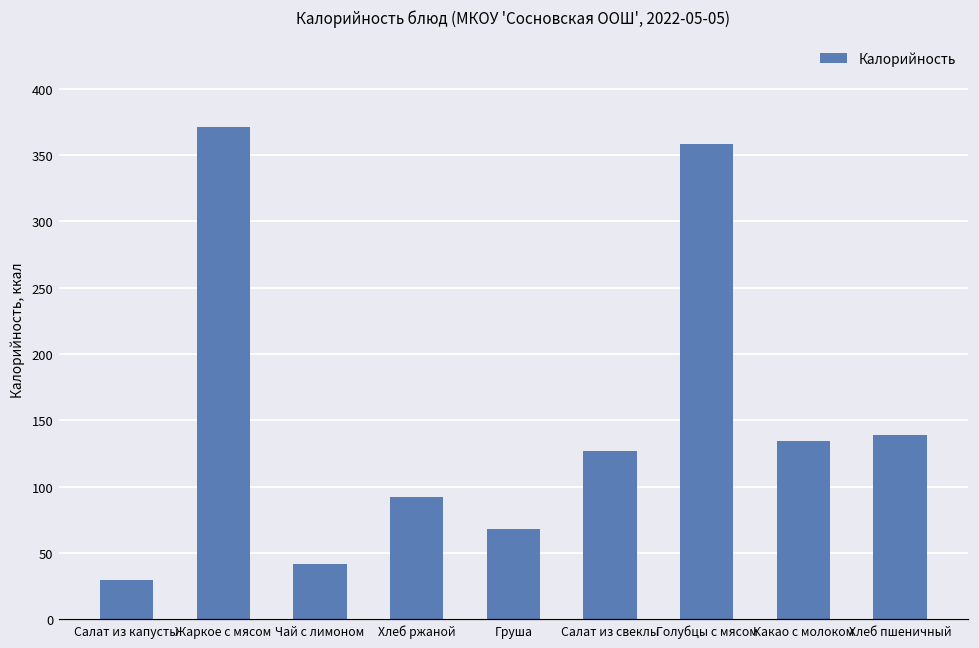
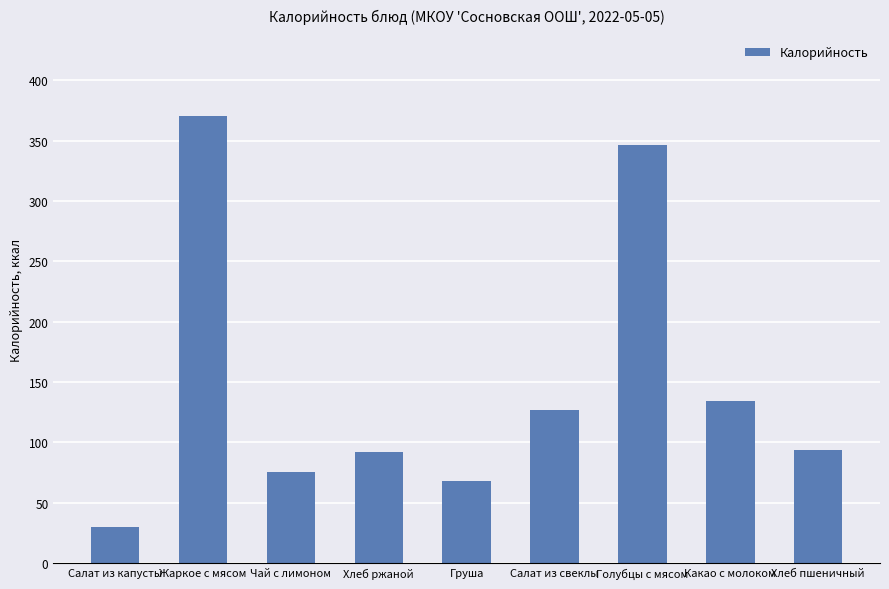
Чай с лимоном: 42 -> 75
Голубцы с мясом: 358 -> 347
Хлеб пшеничный: 139 -> 94
